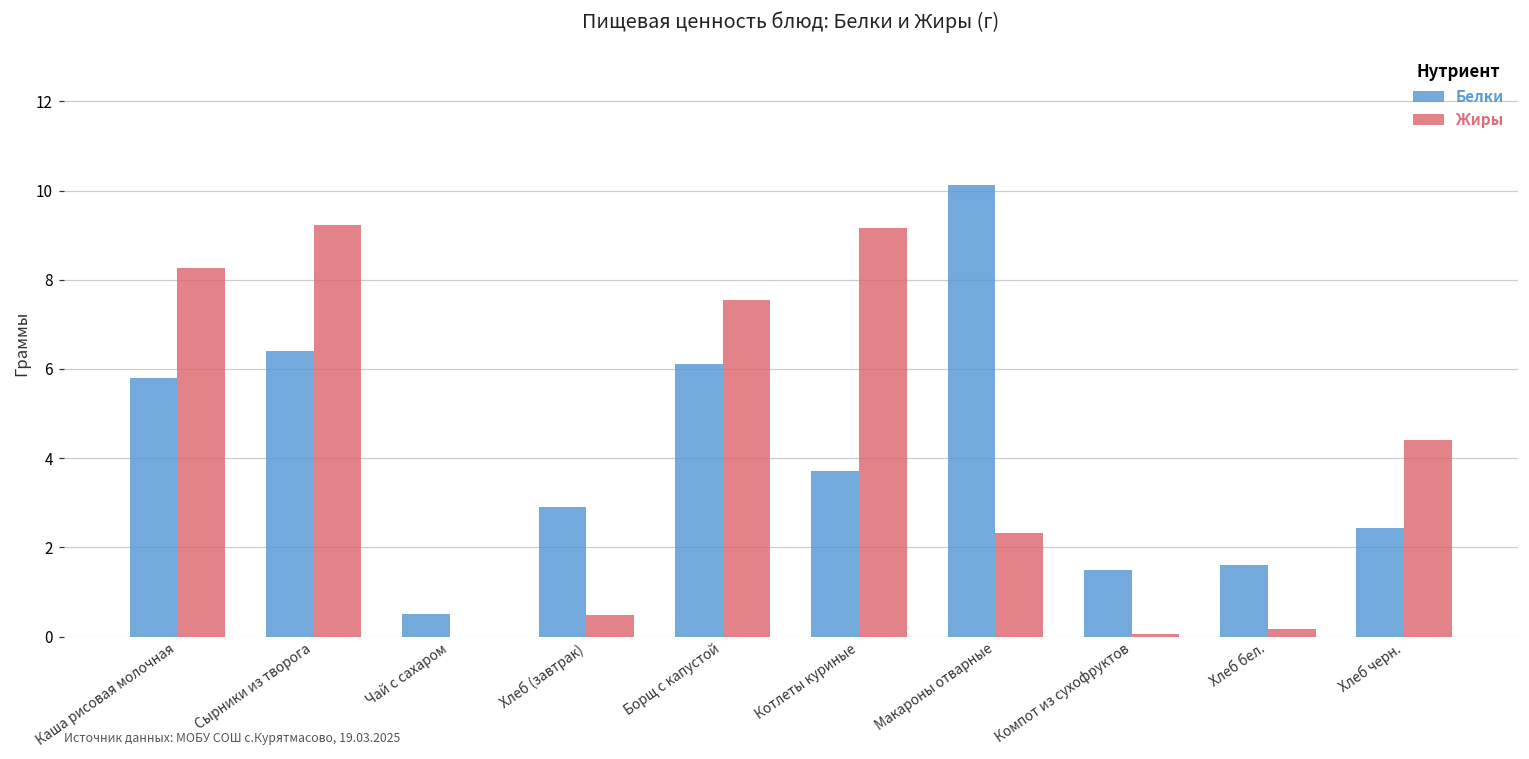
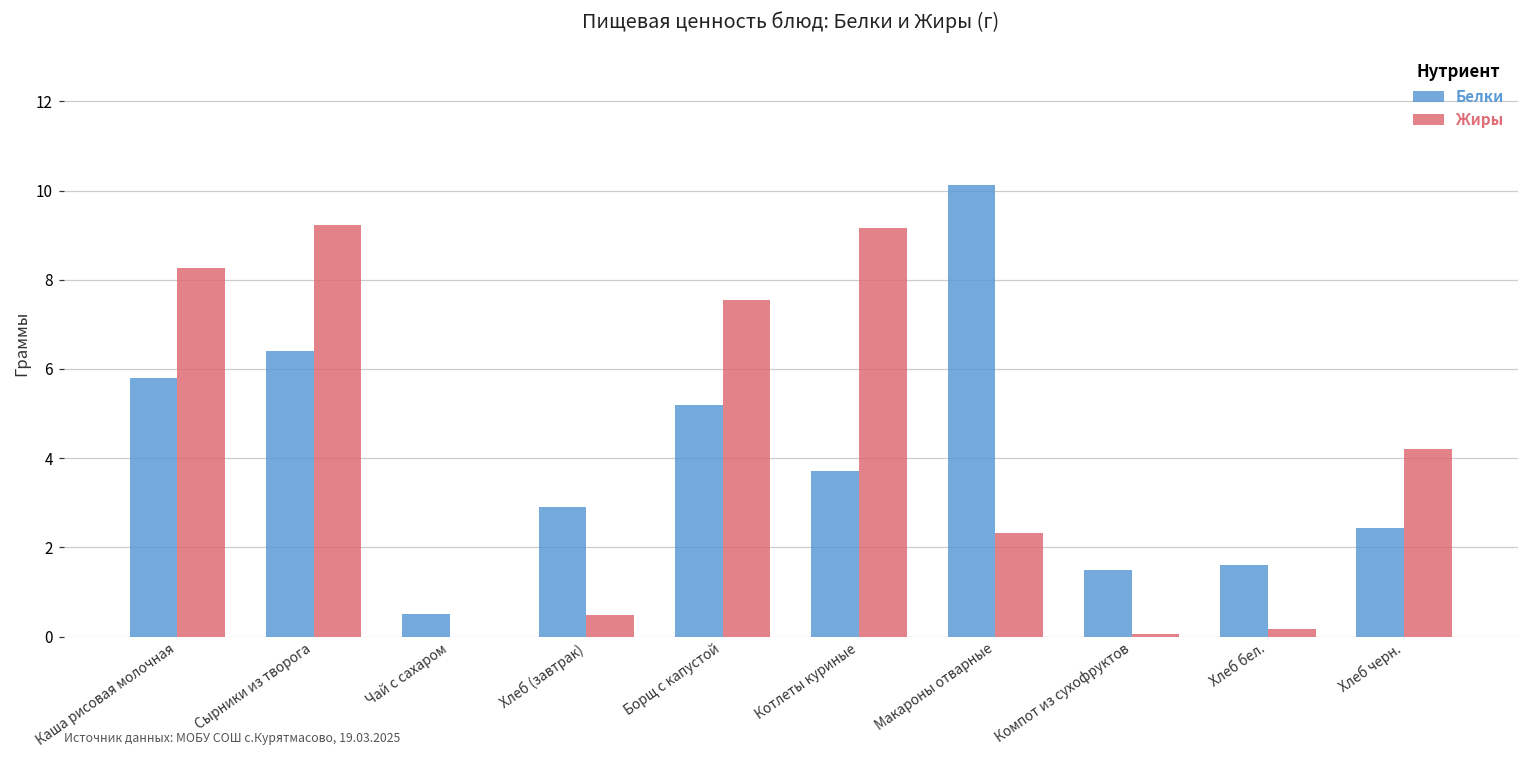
Белки, Борщ с капустой: 6.1 -> 5.2
Жиры, Хлеб черн.: 4.4 -> 4.2
